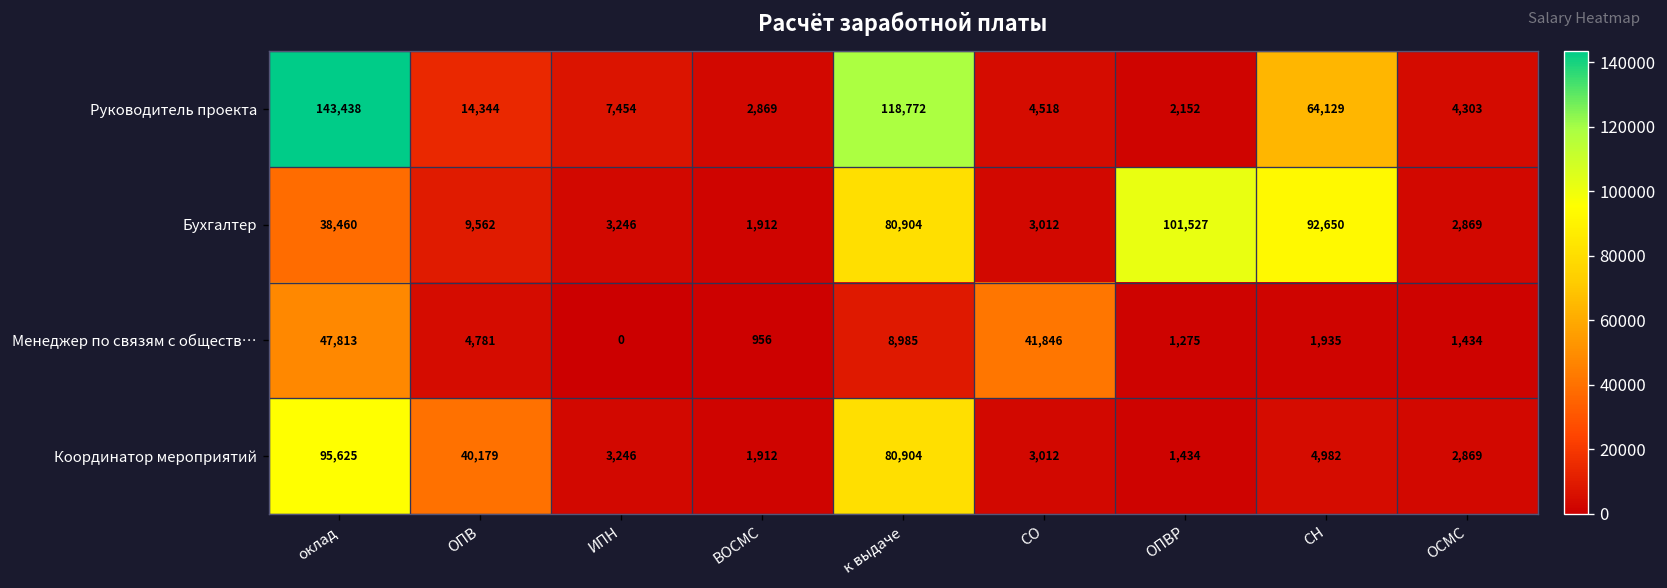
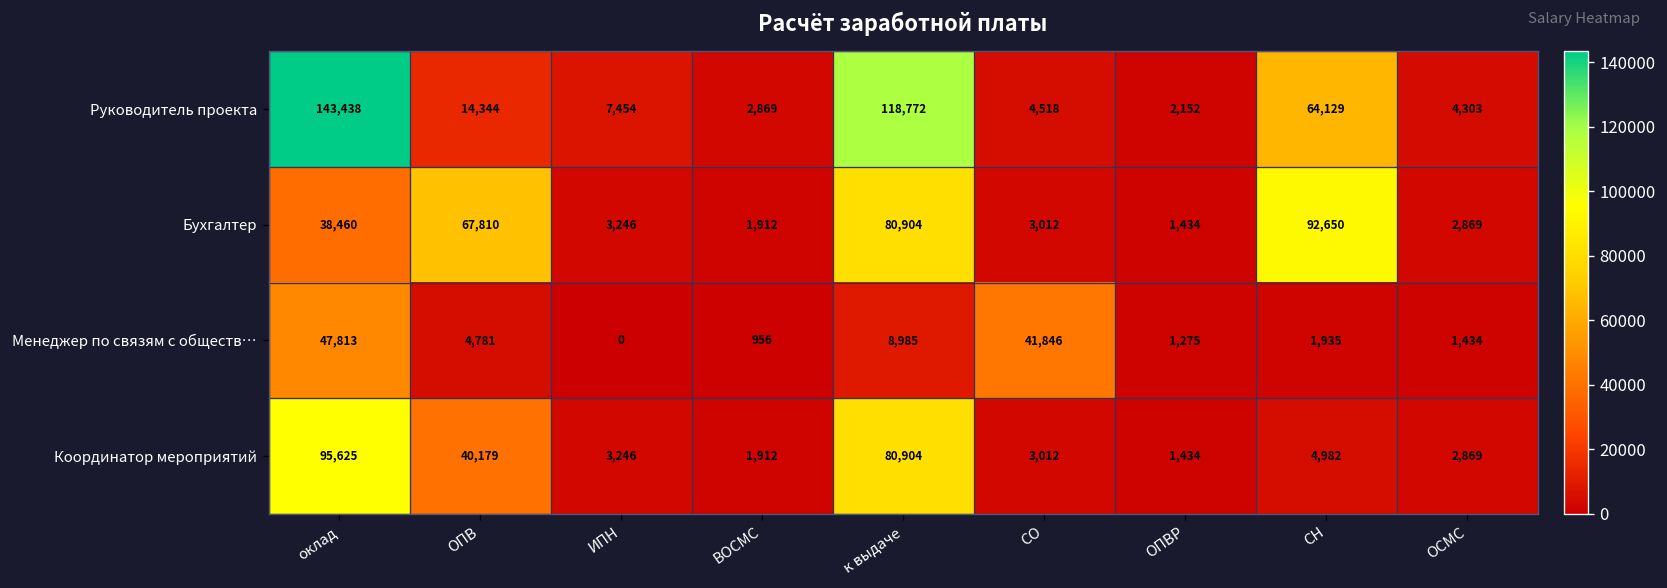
Бухгалтер, ОПВ: 9,562 -> 67,810
Бухгалтер, ОПВР: 101,527 -> 1,434
